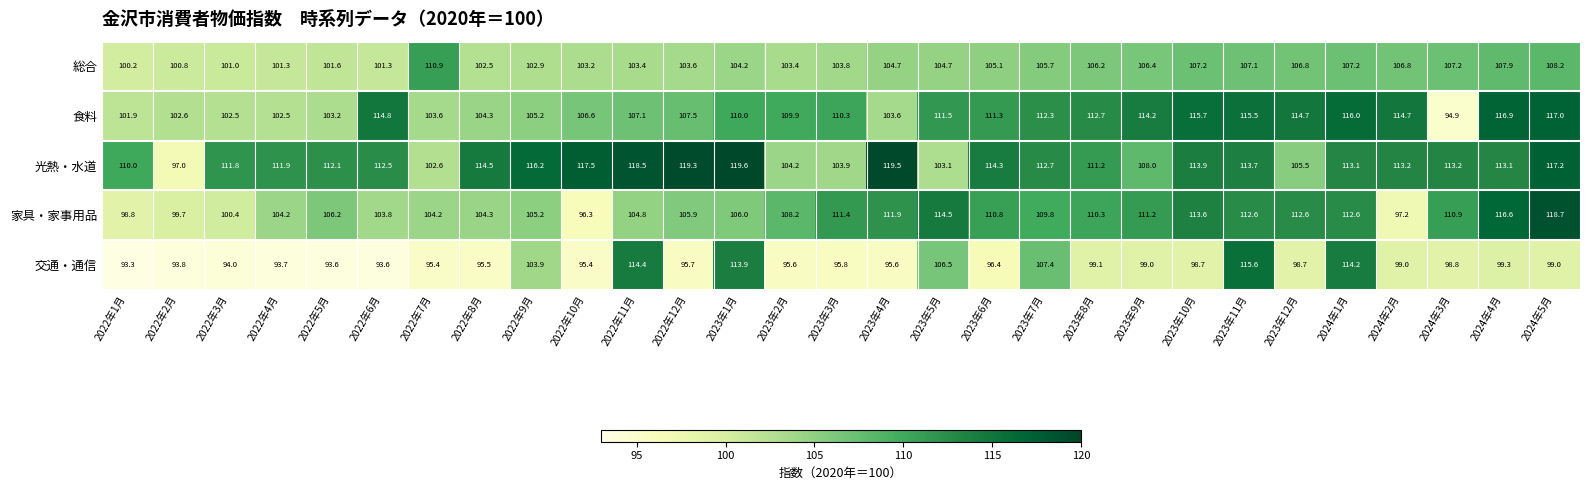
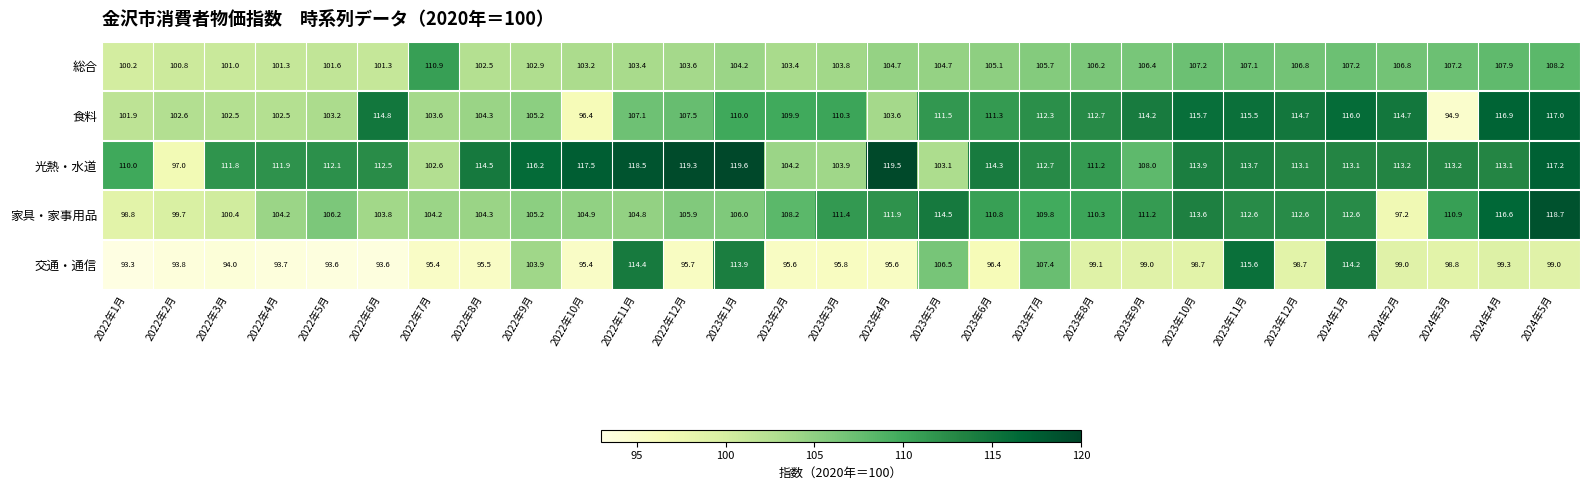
食料, 2022年10月: 106.6 -> 96.4
光熱・水道, 2023年12月: 105.5 -> 113.1
家具・家事用品, 2022年10月: 96.3 -> 104.9
